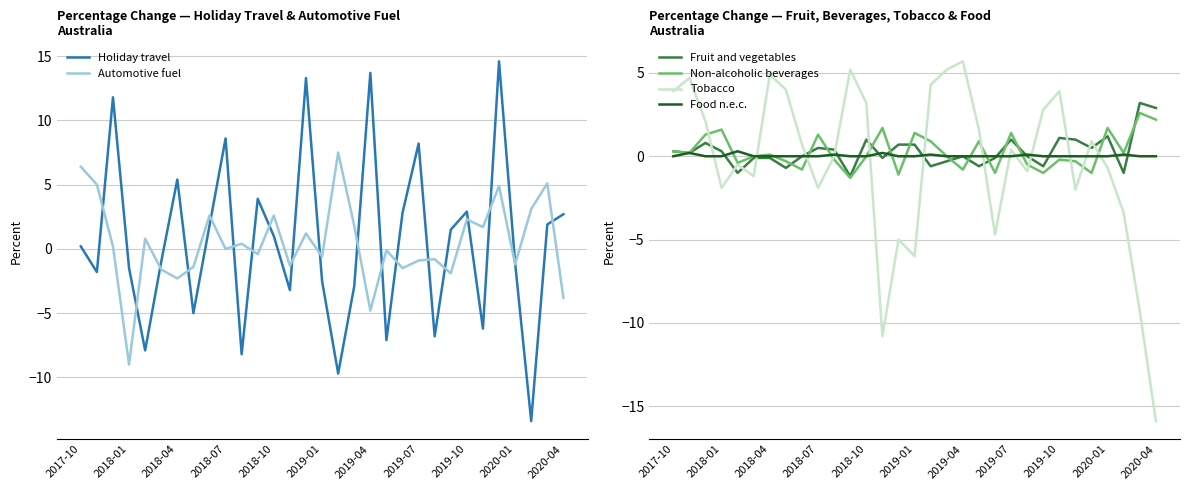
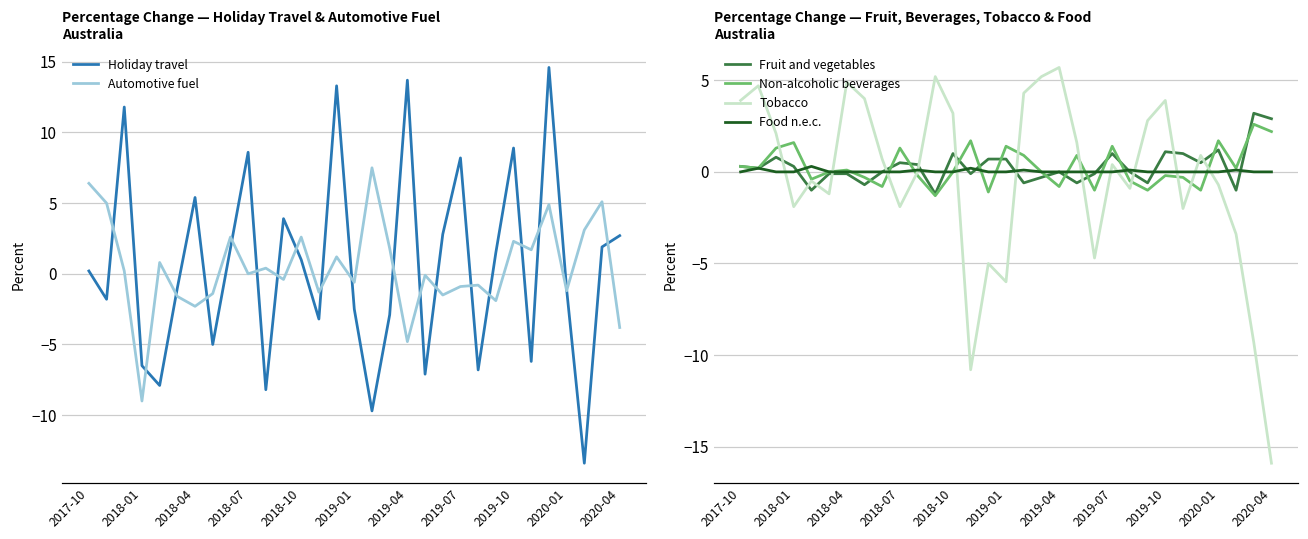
Percentage Change — Holiday Travel & Automotive Fuel Australia, Holiday travel, 2018-01: -1.5 -> -6.5
Percentage Change — Holiday Travel & Automotive Fuel Australia, Holiday travel, 2019-10: 2.9 -> 8.9
